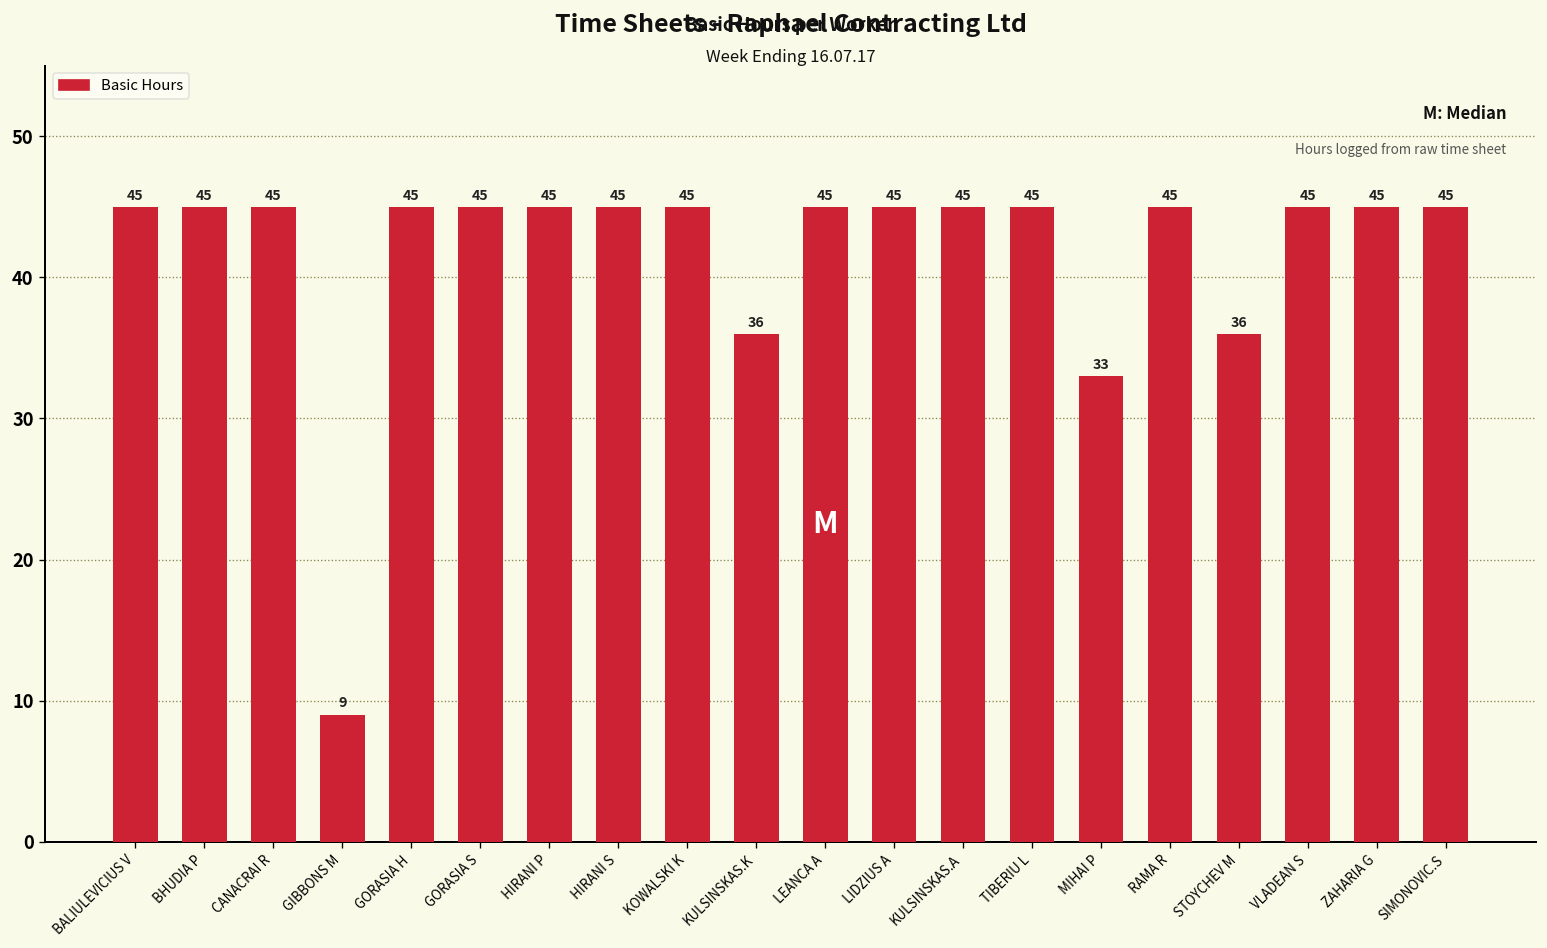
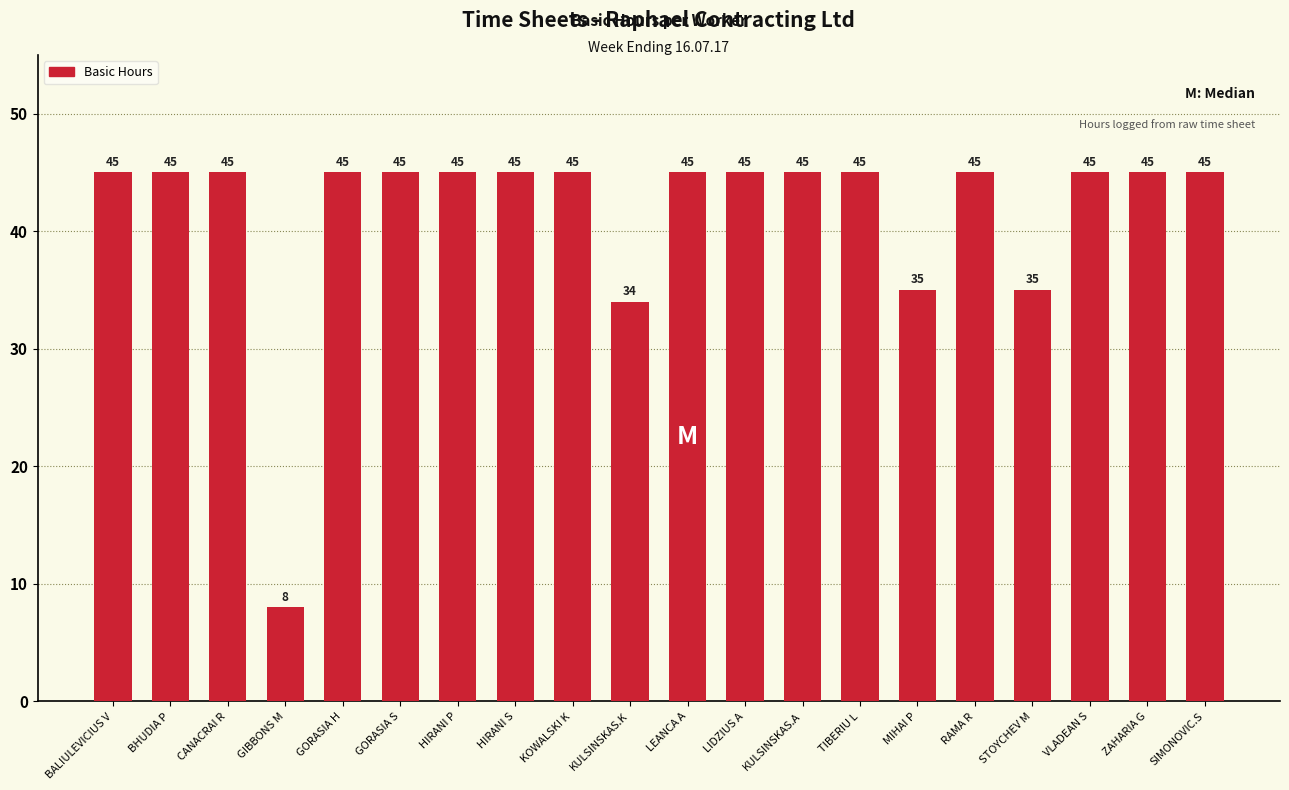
GIBBONS M: 9 -> 8
KULSINSKAS.K: 36 -> 34
MIHAI P: 33 -> 35
STOYCHEV M: 36 -> 35
